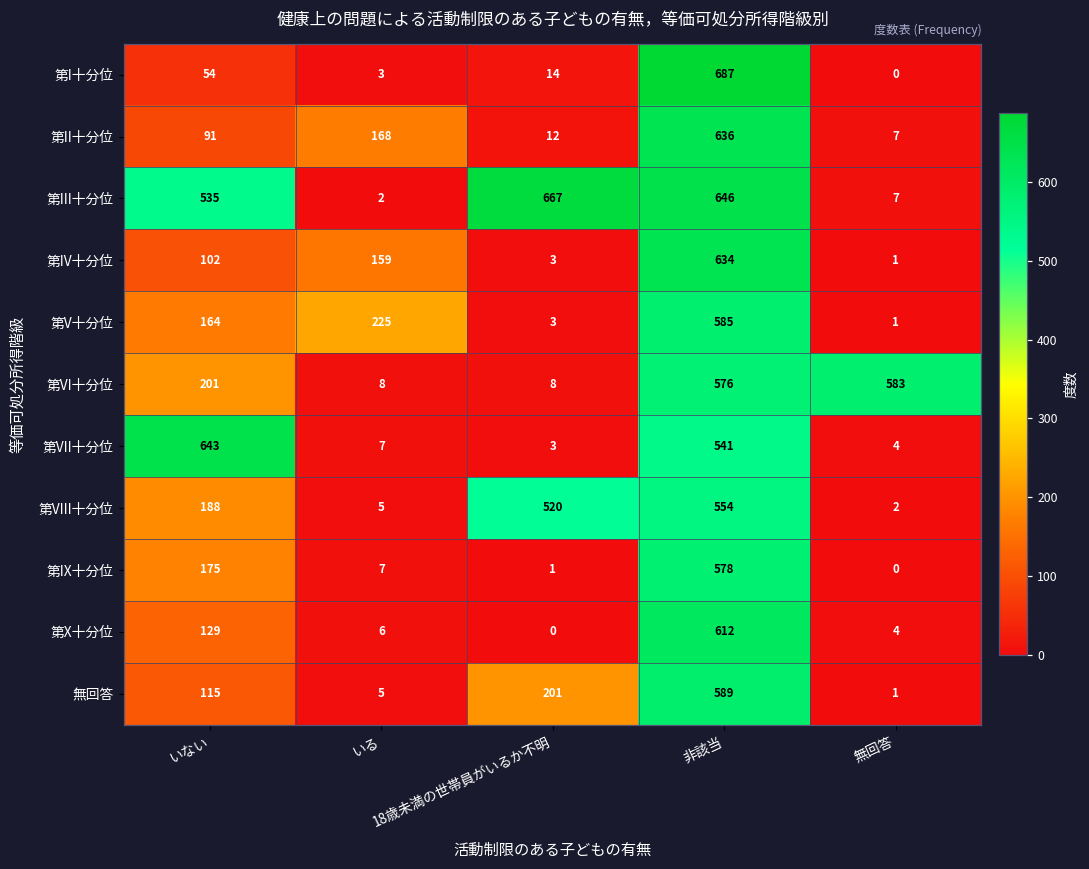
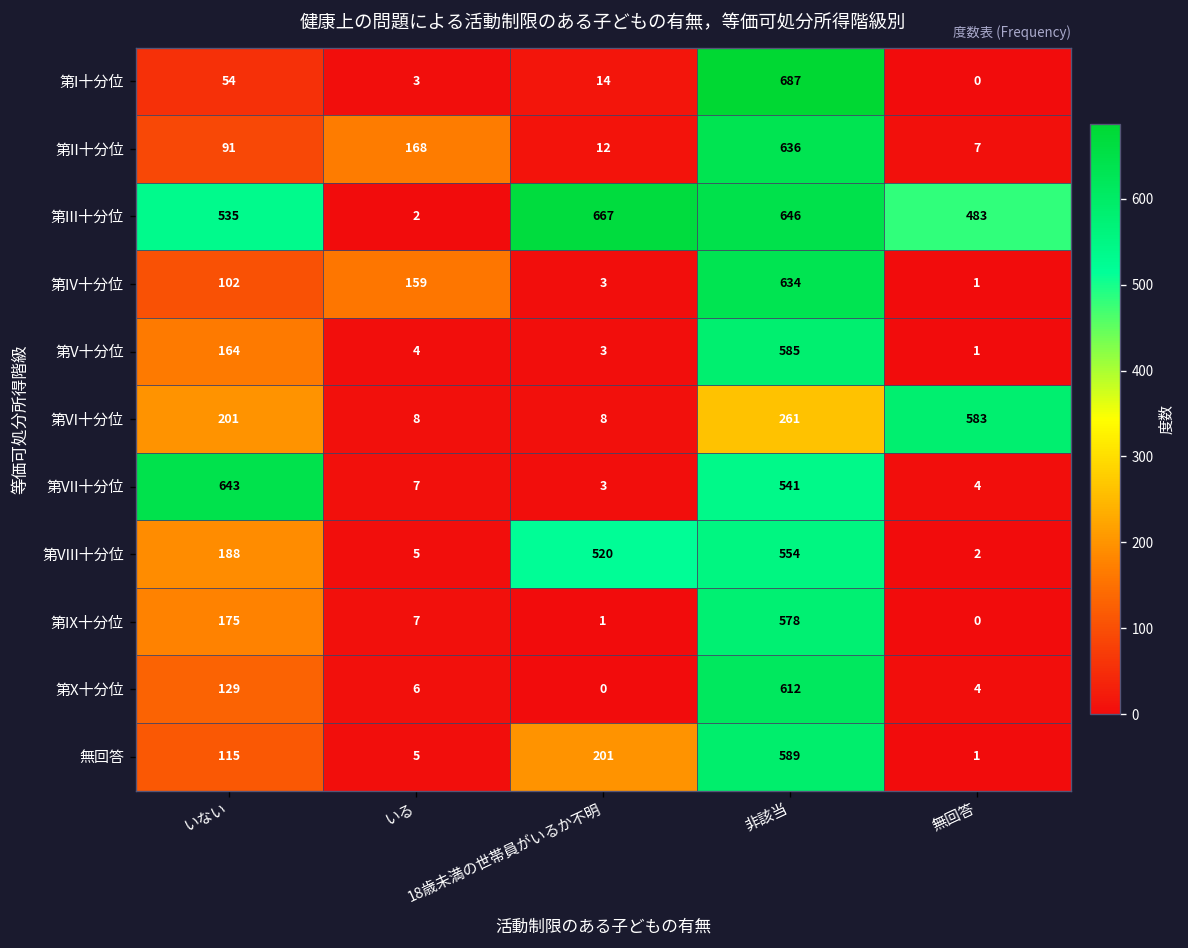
第III十分位, 無回答: 7 -> 483
第V十分位, いる: 225 -> 4
第VI十分位, 非該当: 576 -> 261
